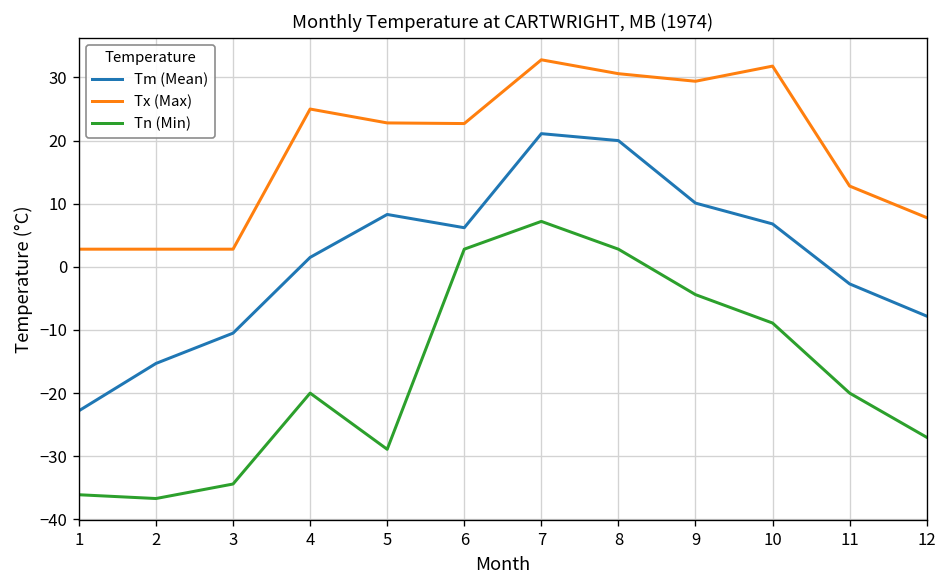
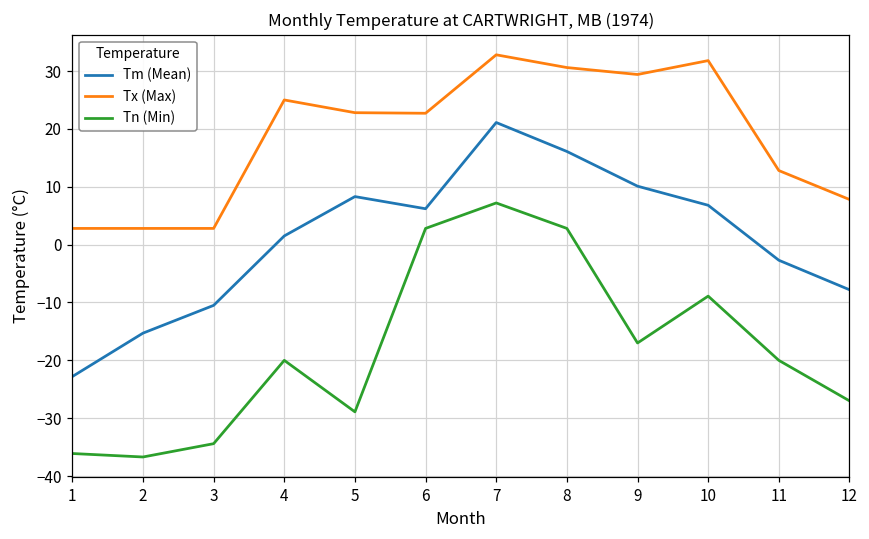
Tm (Mean), 8: 20 -> 16
Tn (Min), 9: -4 -> -17
